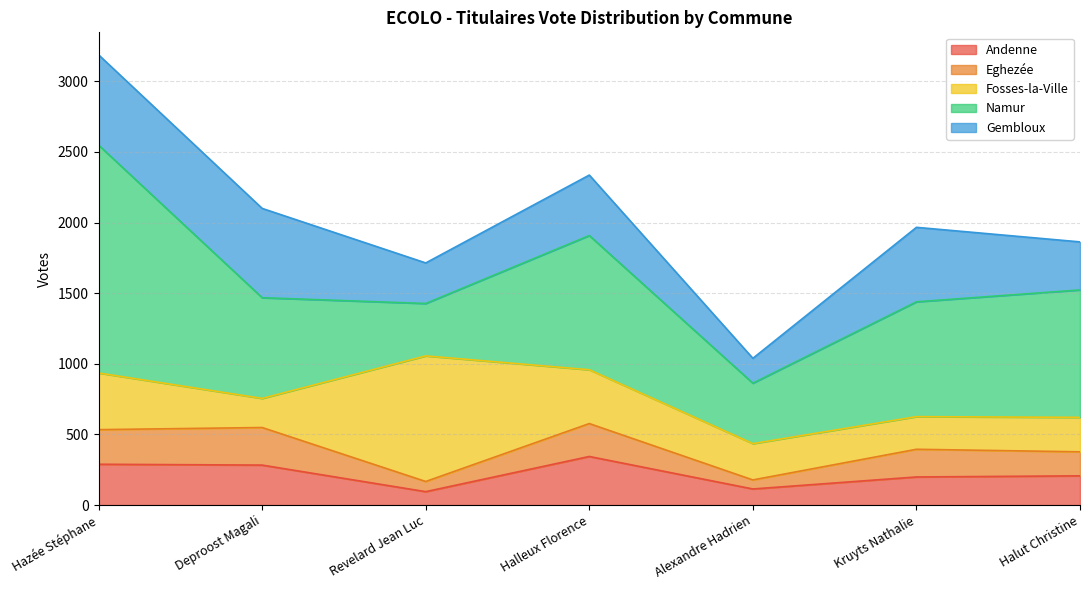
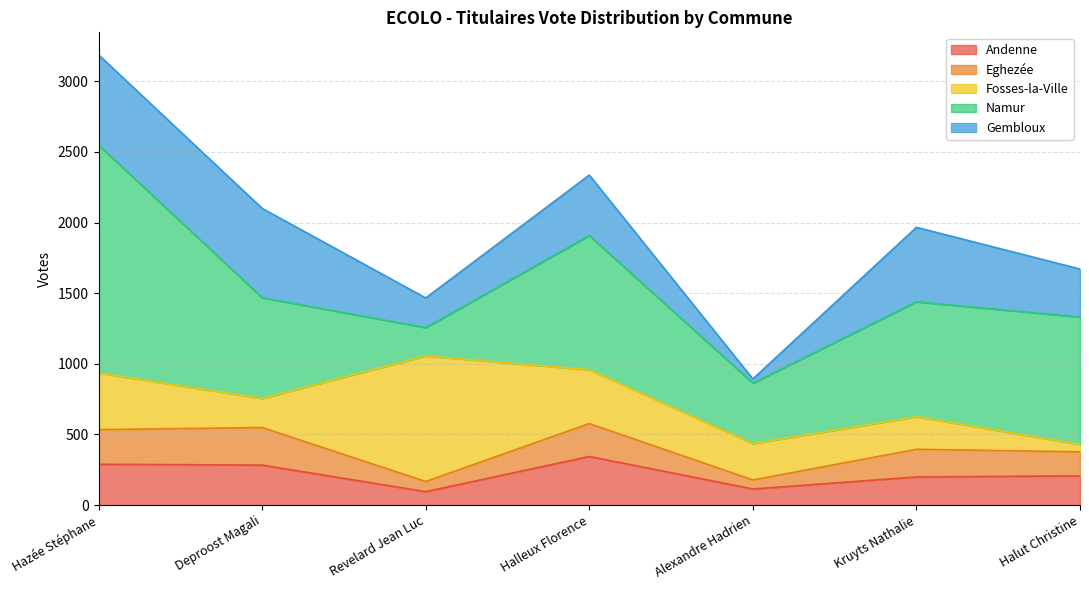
Namur, Revelard Jean Luc: 370 -> 200
Gembloux, Revelard Jean Luc: 290 -> 210
Gembloux, Alexandre Hadrien: 180 -> 30
Fosses-la-Ville, Halut Christine: 240 -> 50
